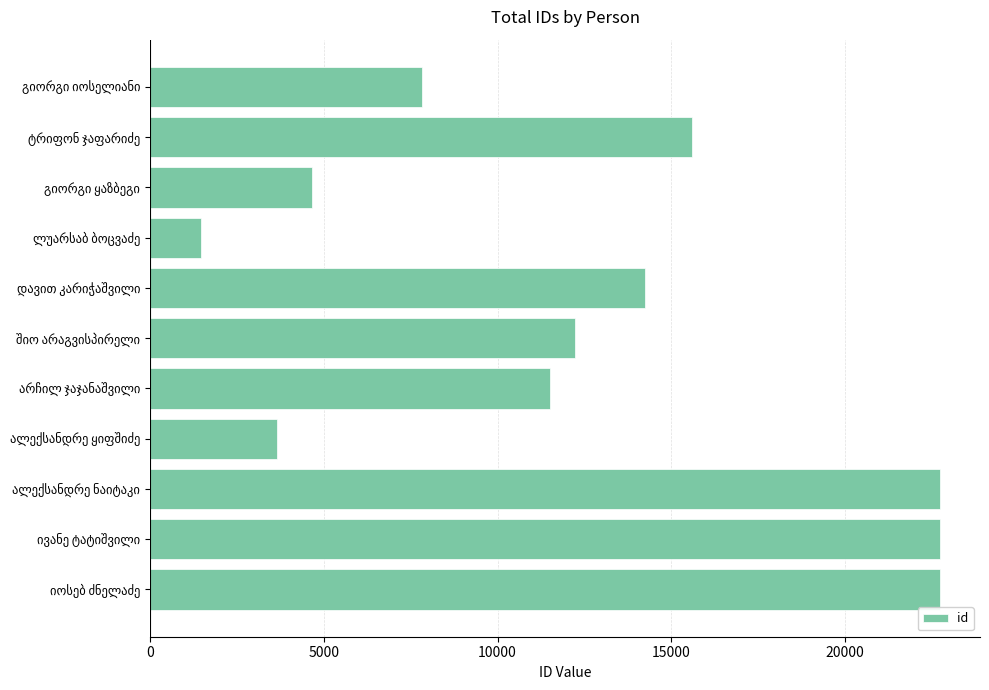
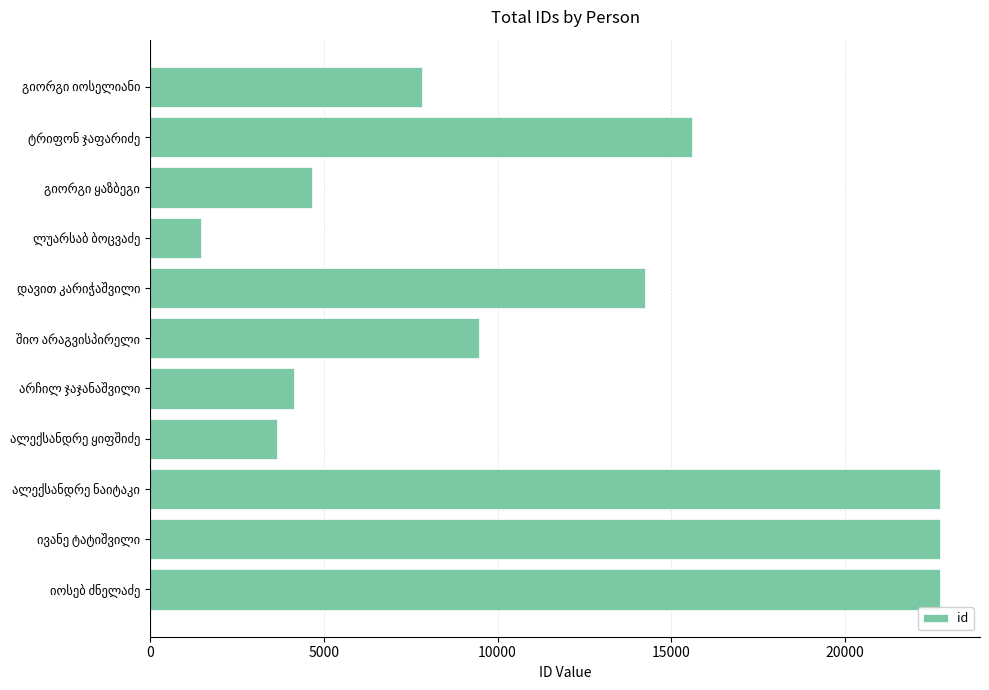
შიო არაგვისპირელი: 12200 -> 9500
არჩილ ჯაჯანაშვილი: 11500 -> 4100
